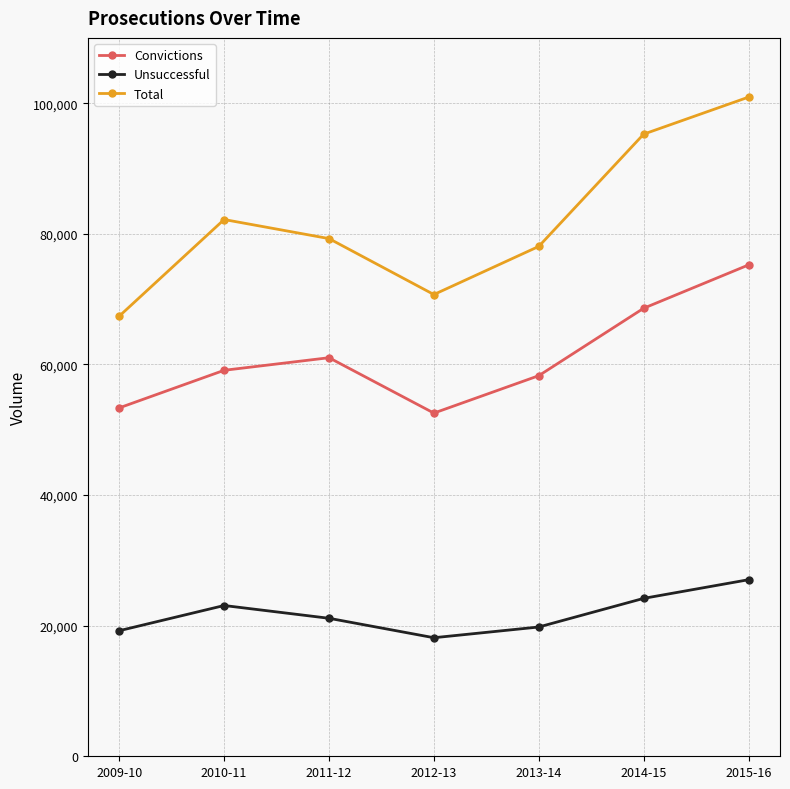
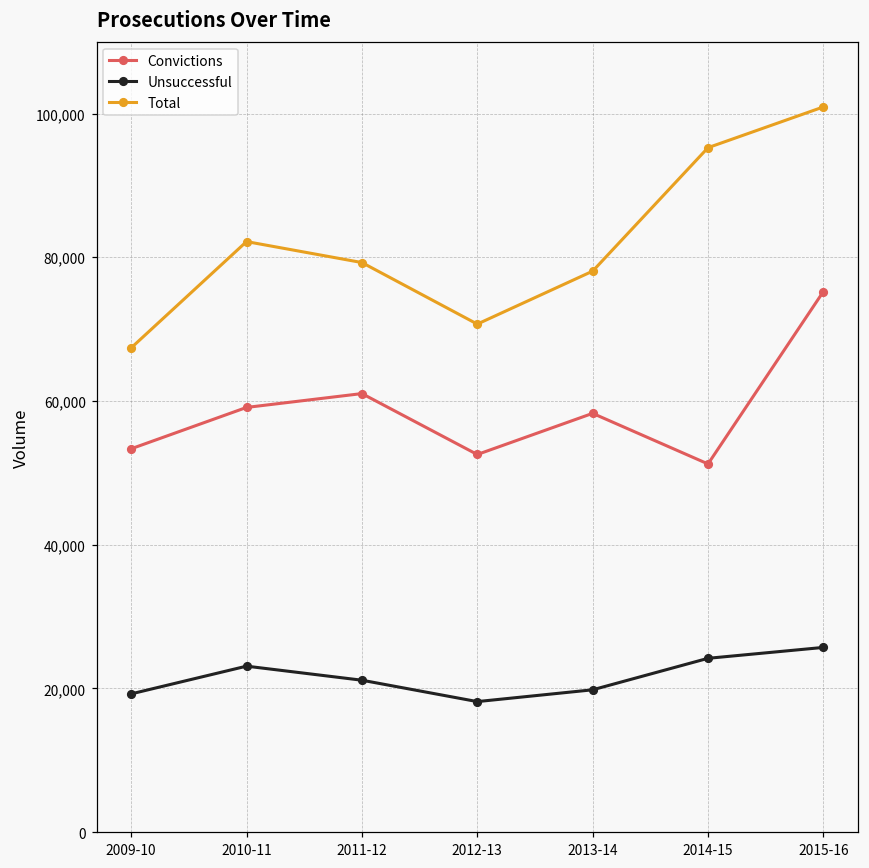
Convictions, 2014-15: 69,000 -> 51,000
Unsuccessful, 2015-16: 27,000 -> 26,000
